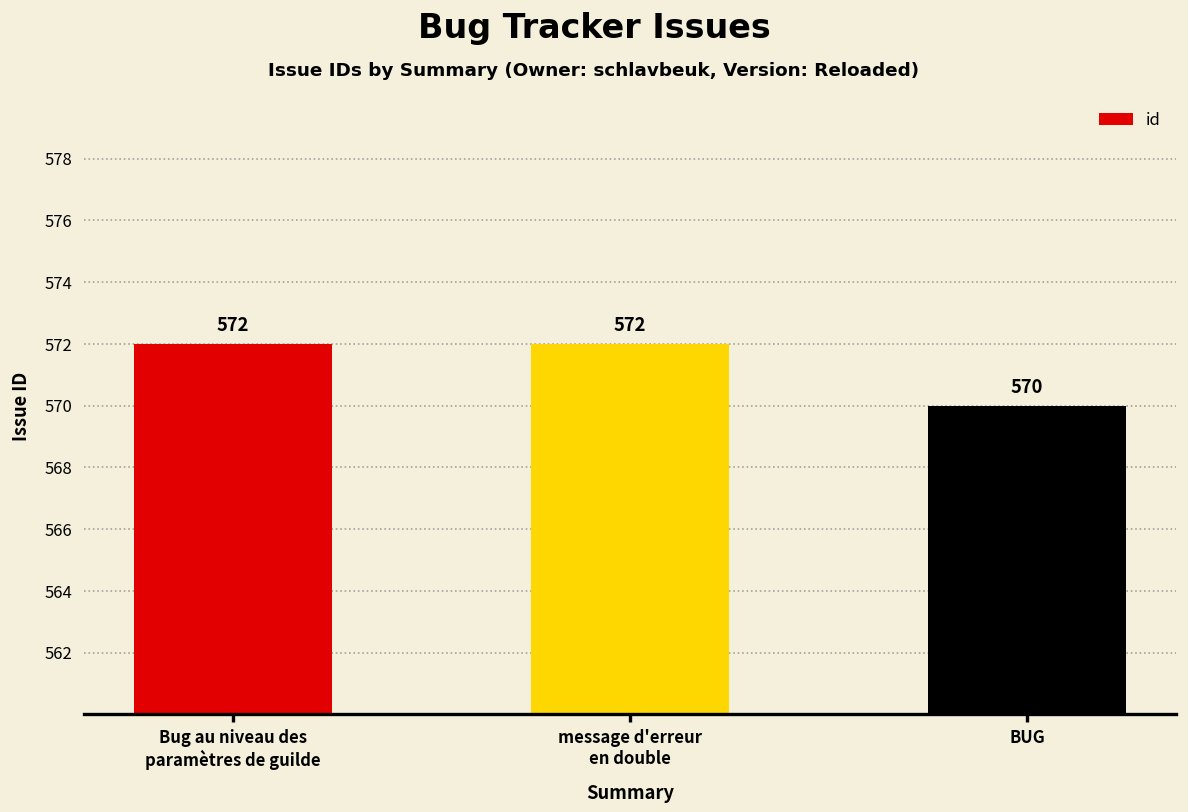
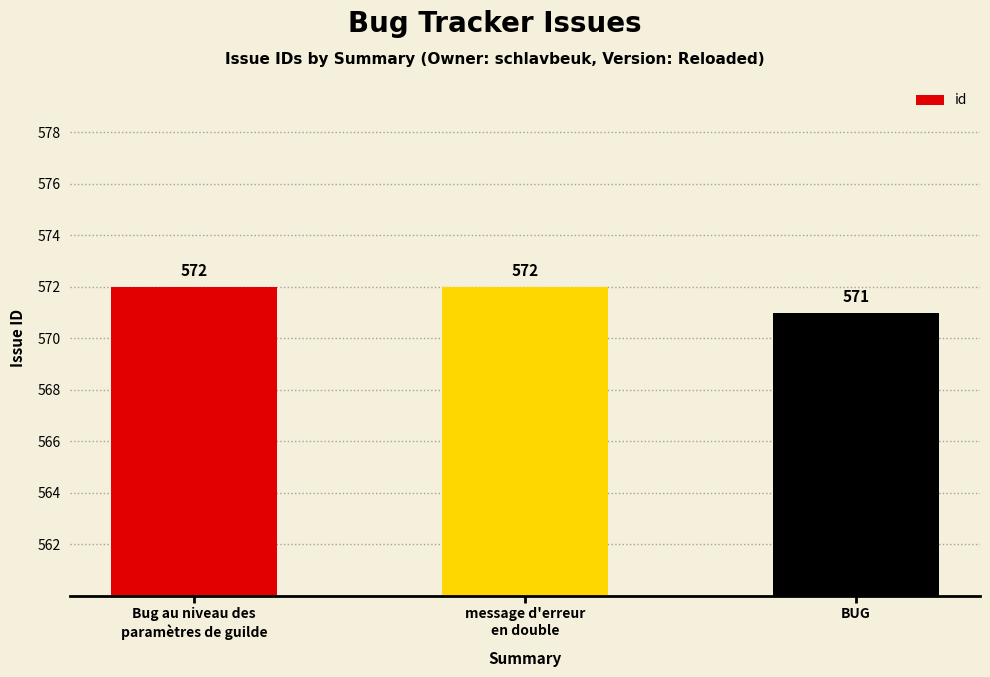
BUG: 570 -> 571
